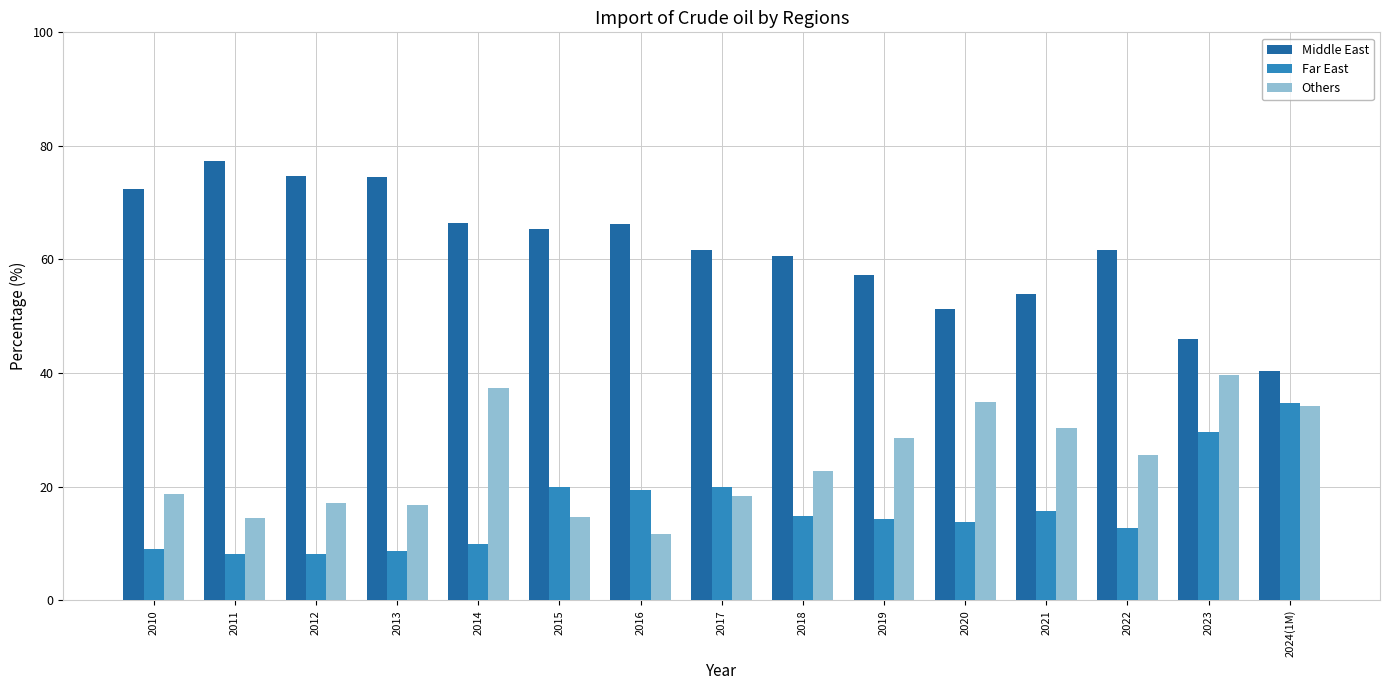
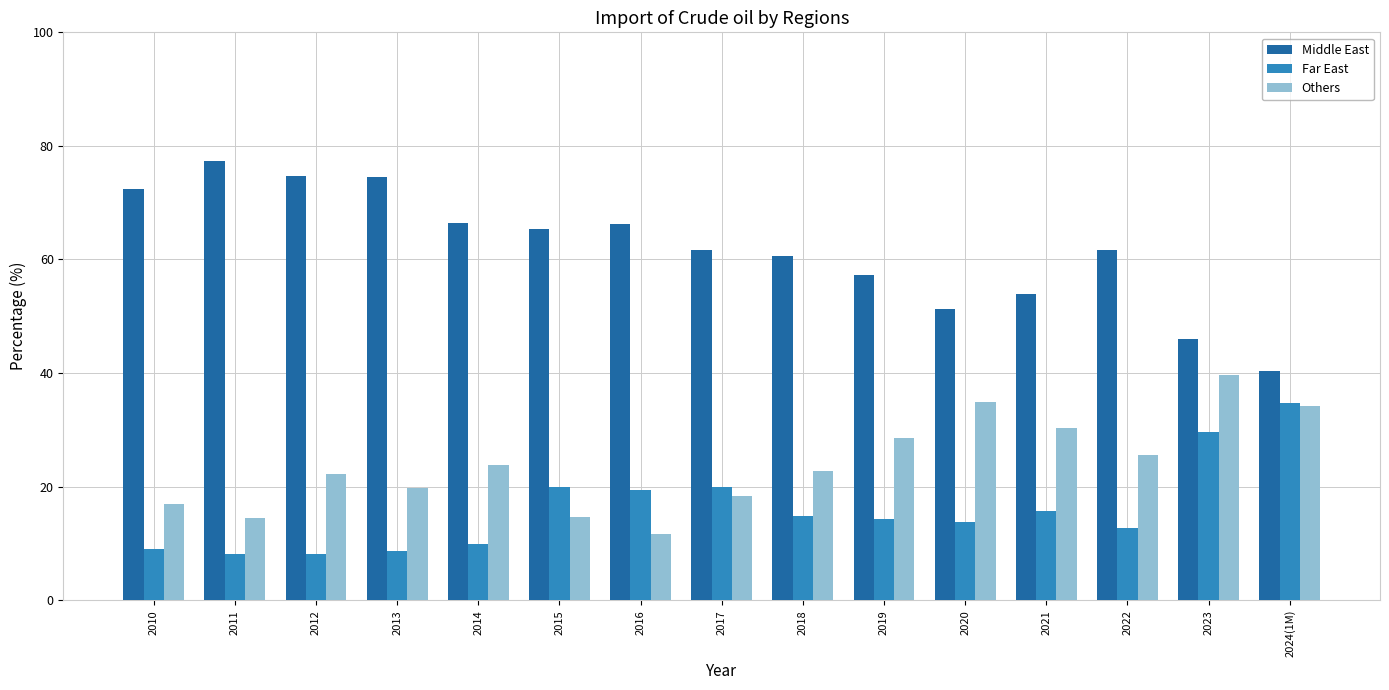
Others, 2010: 19 -> 17
Others, 2012: 17 -> 22
Others, 2013: 17 -> 20
Others, 2014: 37 -> 24
